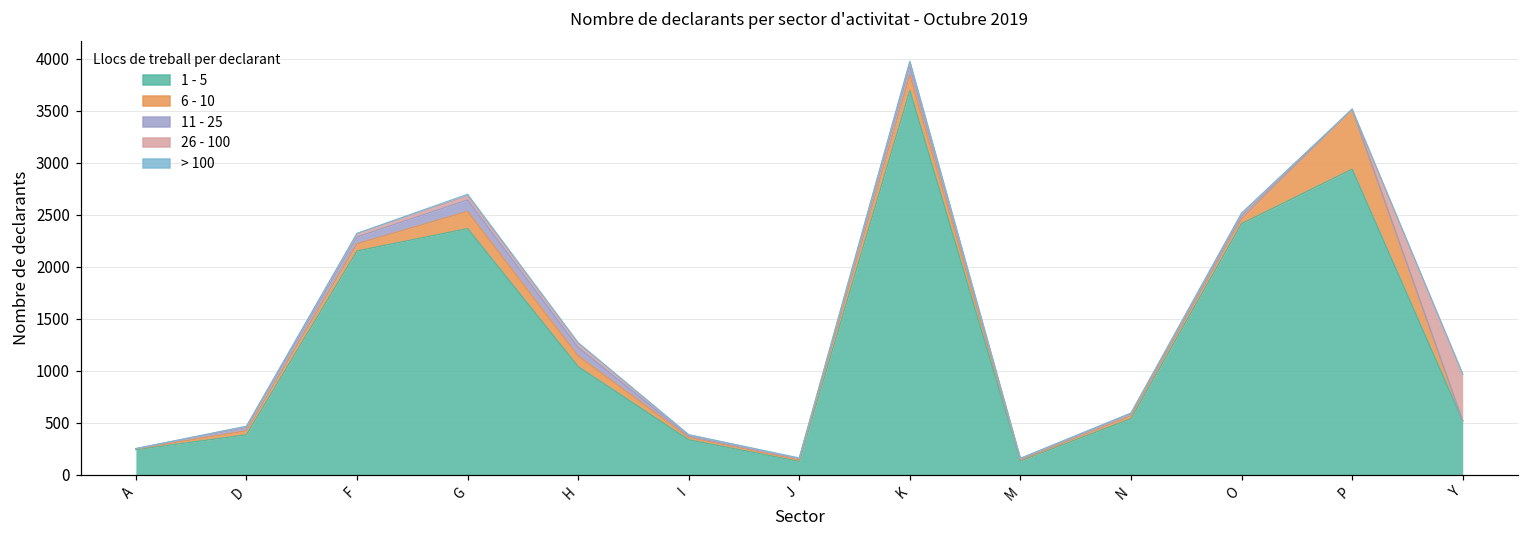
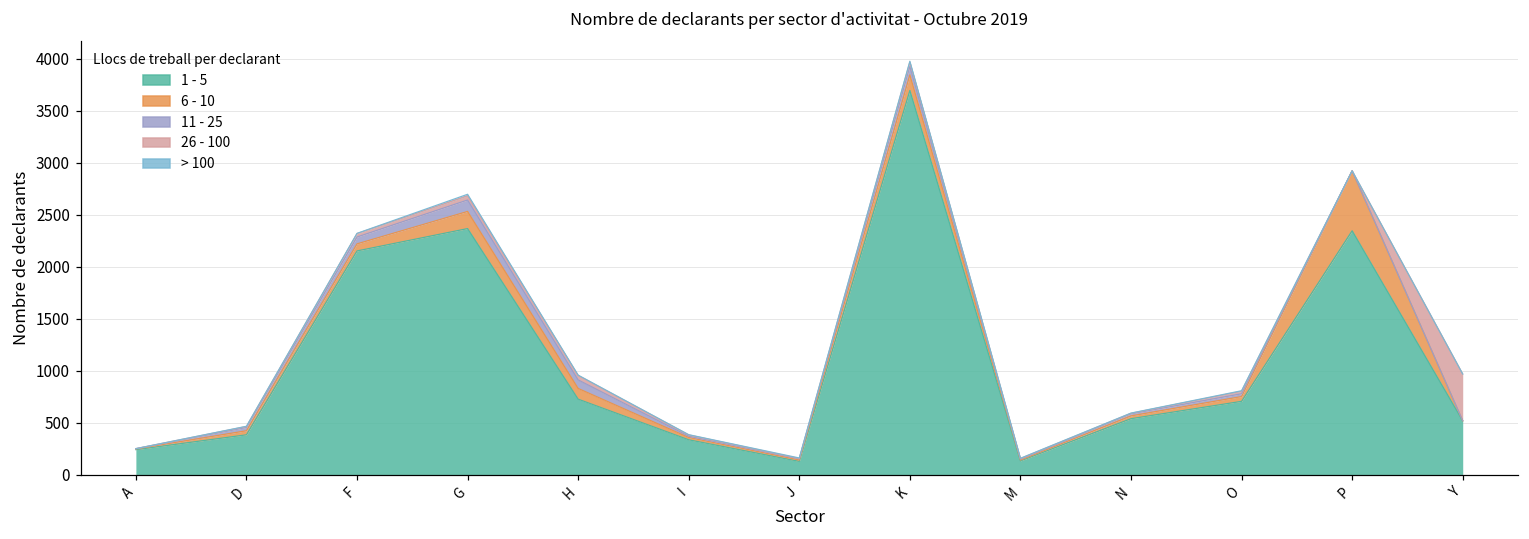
1 - 5, H: 1000 -> 700
1 - 5, O: 2400 -> 700
1 - 5, P: 2900 -> 2300
